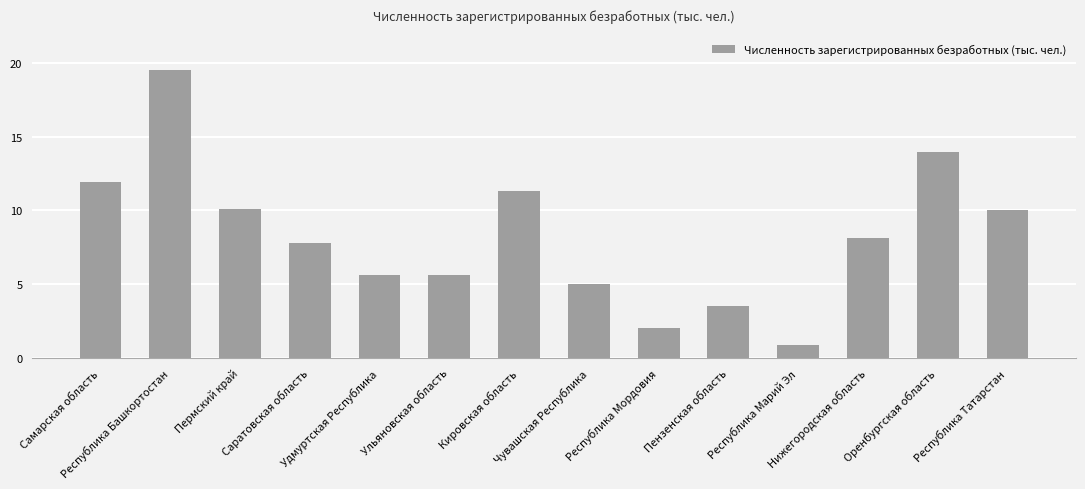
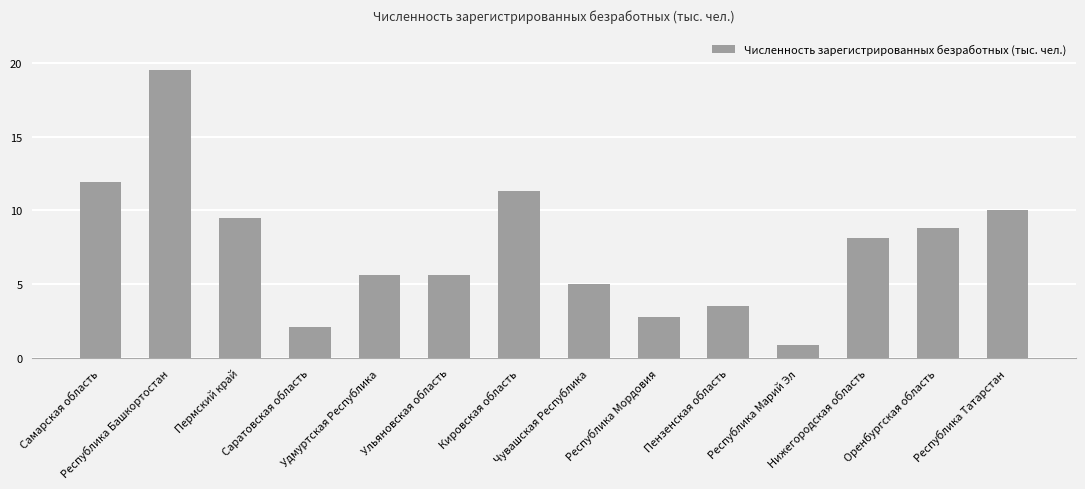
Пермский край: 10.1 -> 9.5
Саратовская область: 7.8 -> 2.1
Республика Мордовия: 2.0 -> 2.8
Оренбургская область: 14.0 -> 8.8
